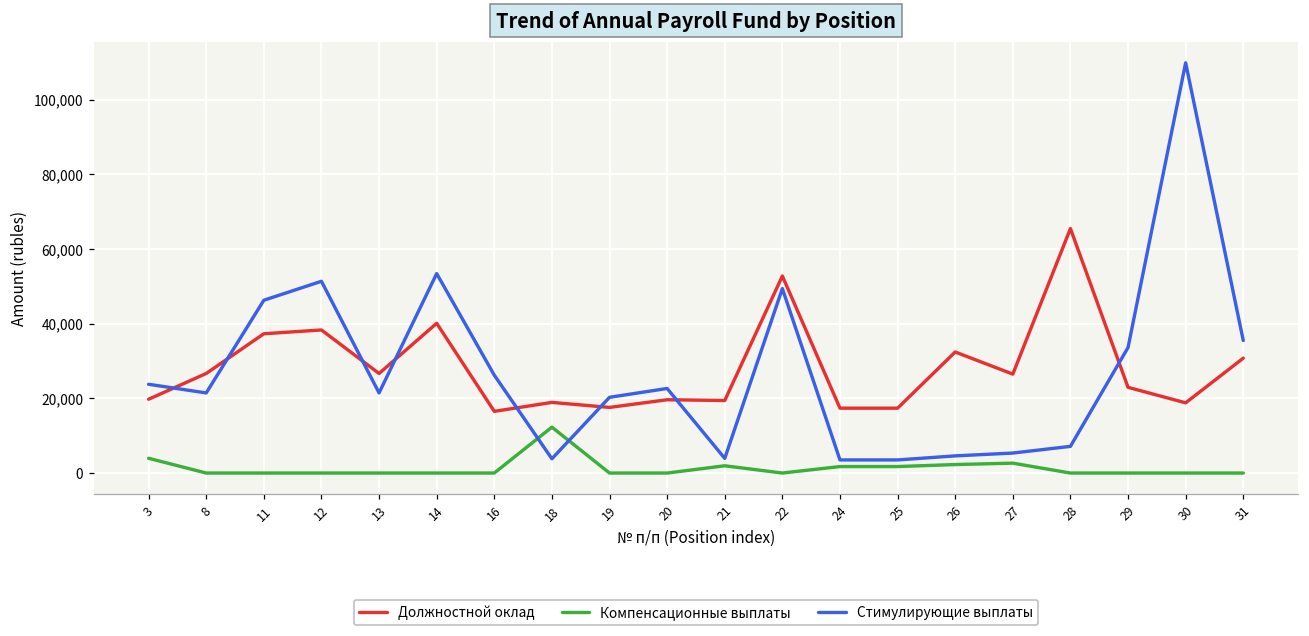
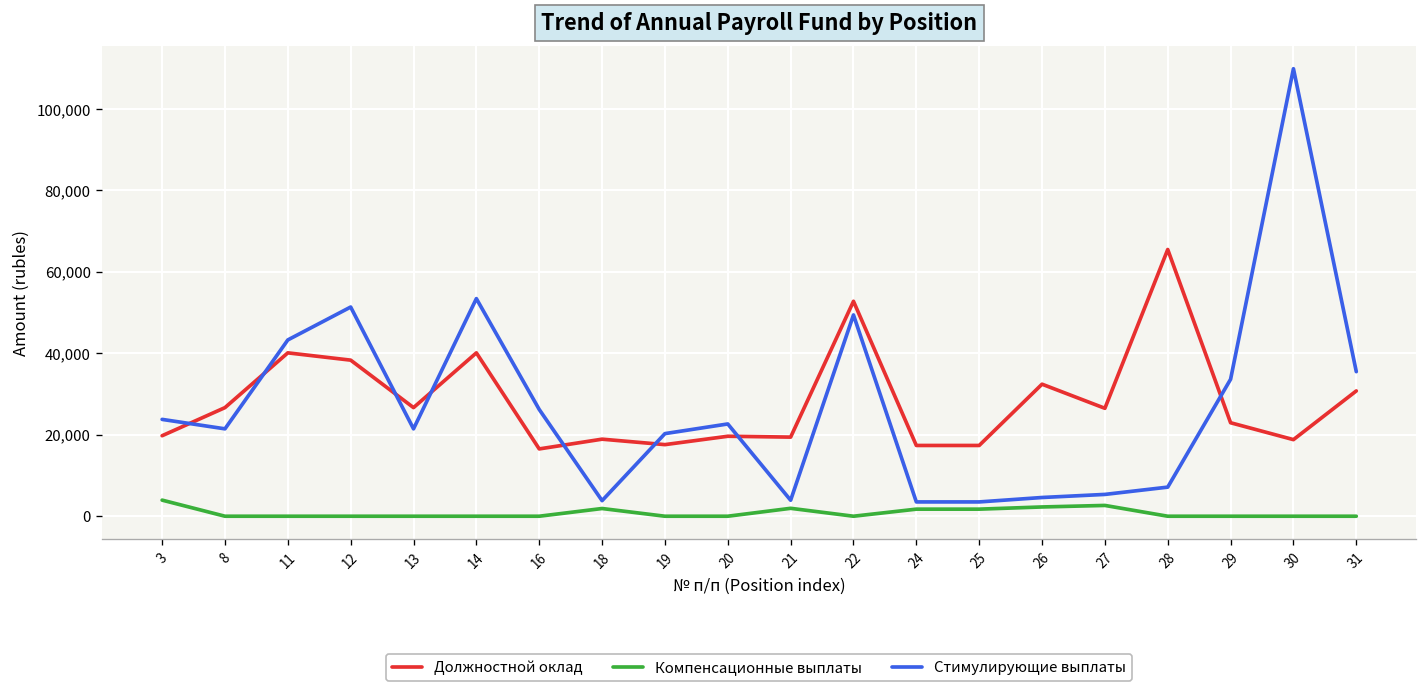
Должностной оклад, 11: 37,000 -> 40,000
Стимулирующие выплаты, 11: 46,000 -> 43,000
Компенсационные выплаты, 18: 12,000 -> 2,000
